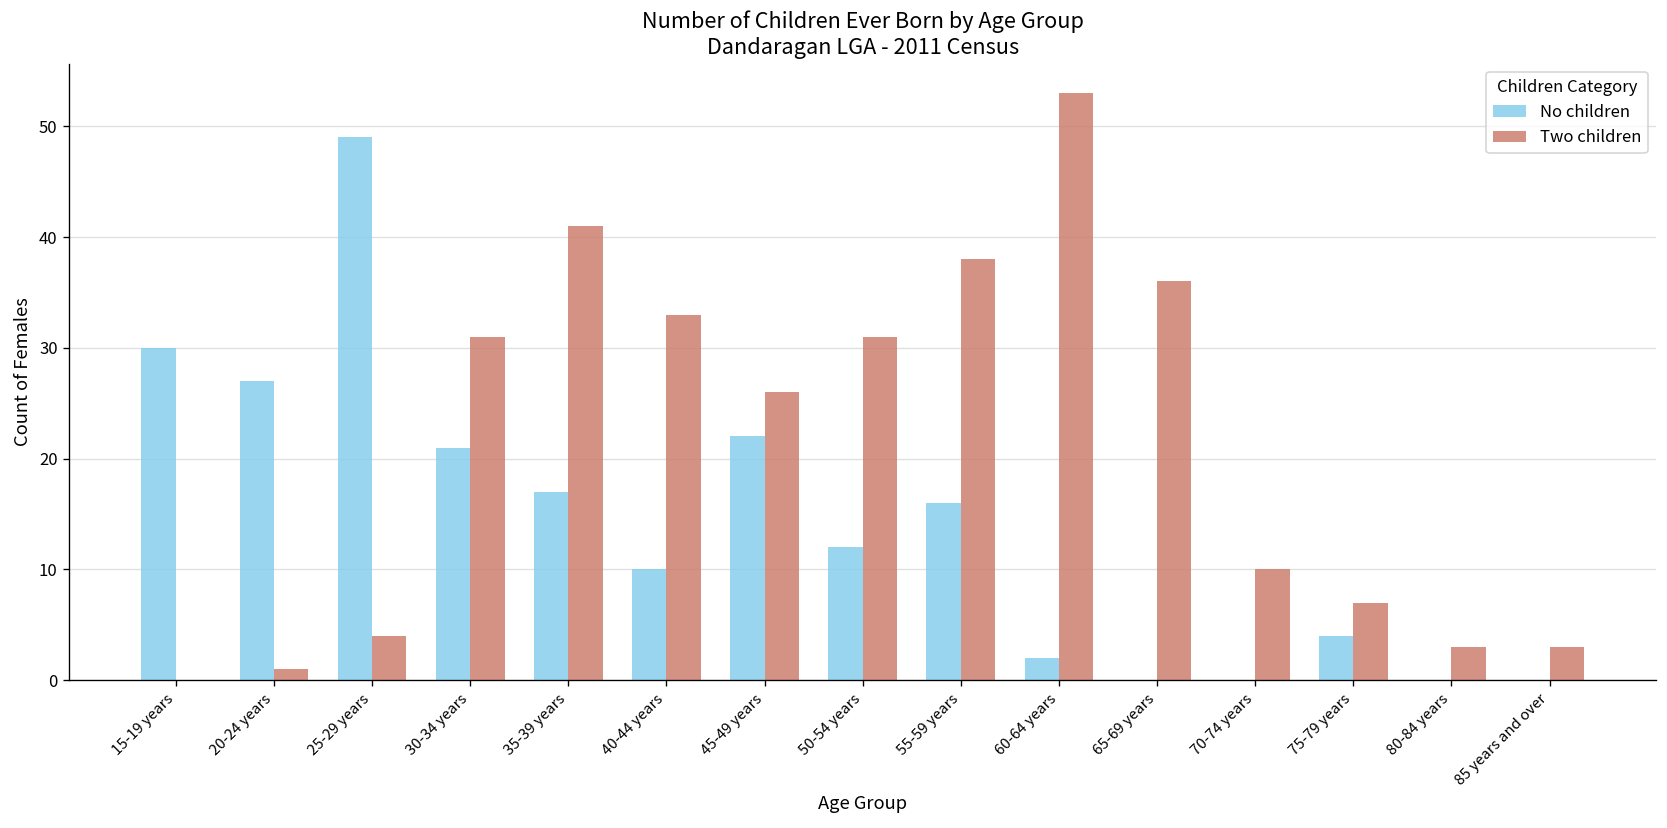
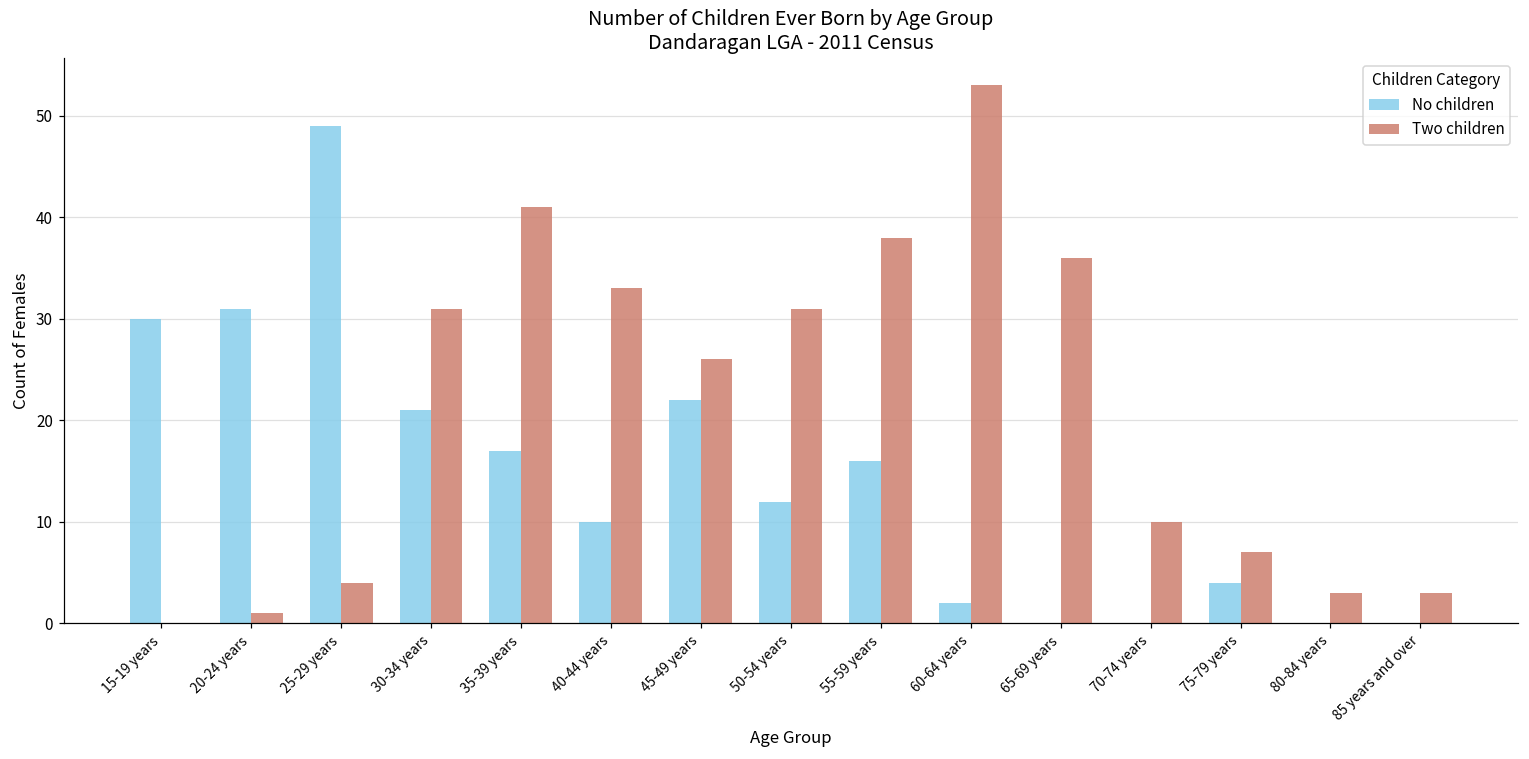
No children, 20-24 years: 27 -> 31
